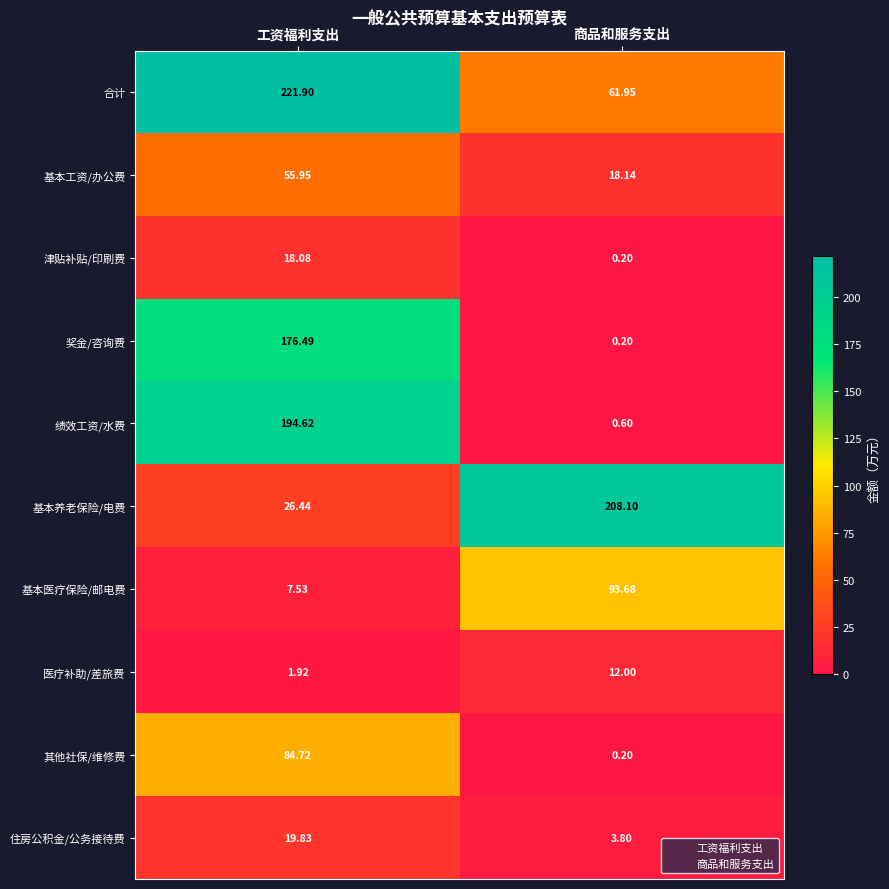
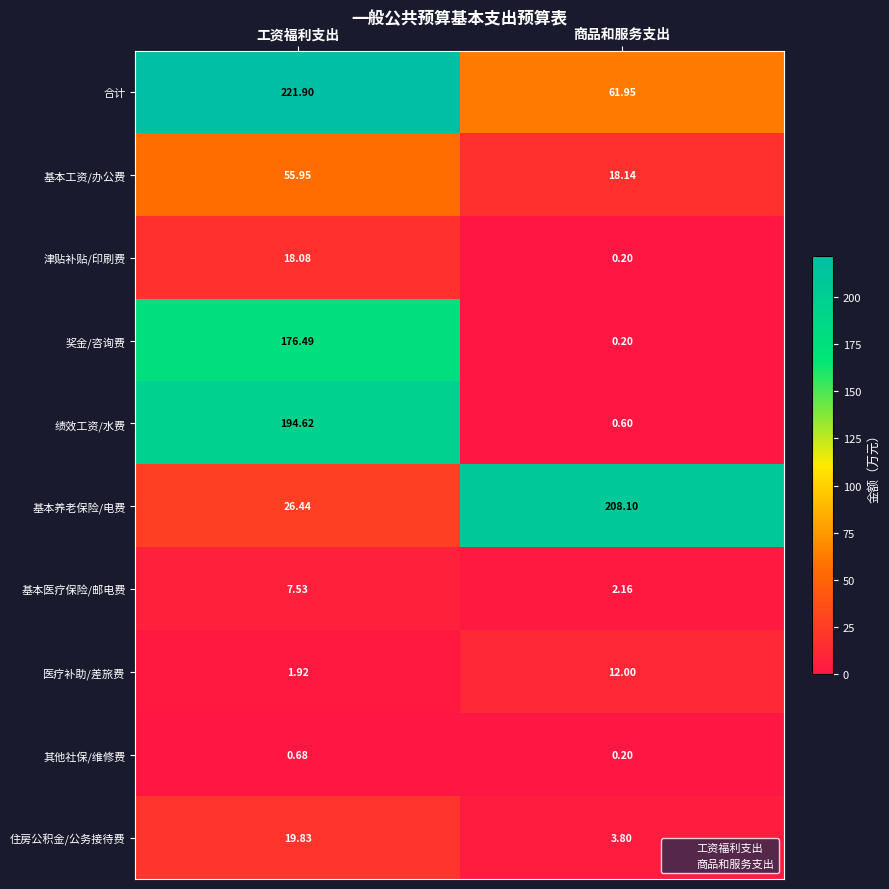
基本医疗保险/邮电费, 商品和服务支出: 93.68 -> 2.16
其他社保/维修费, 工资福利支出: 84.72 -> 0.68
